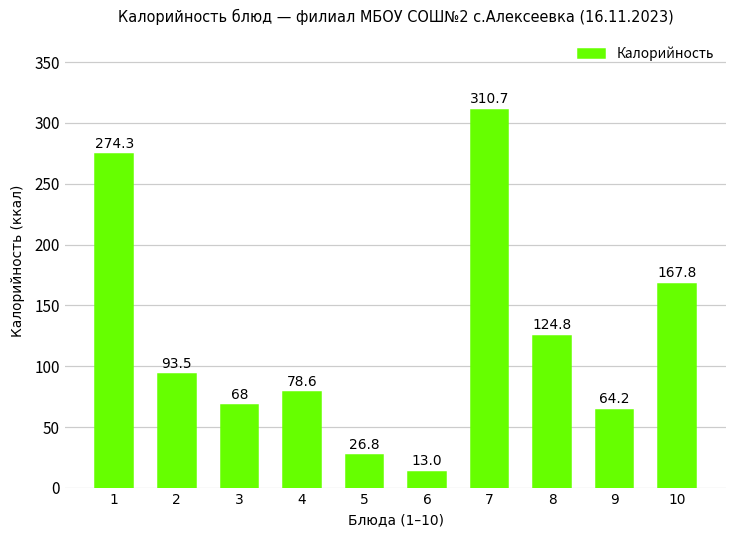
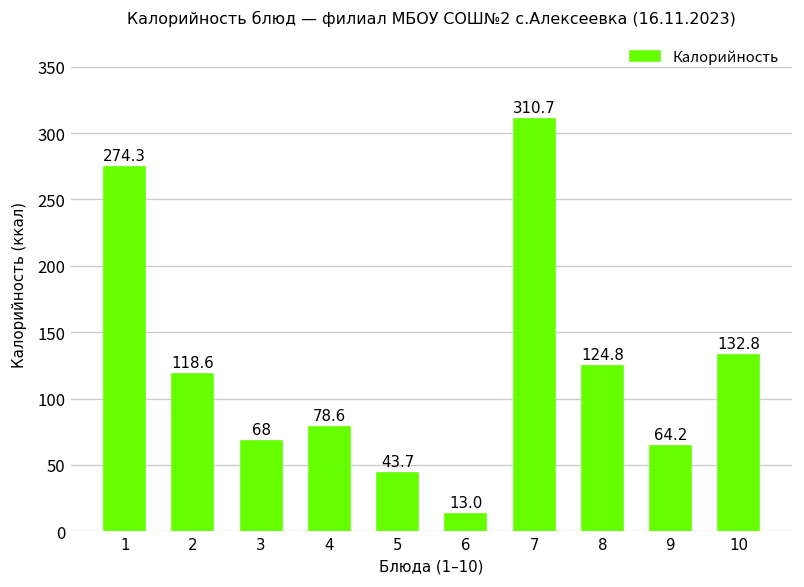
2: 93.5 -> 118.6
5: 26.8 -> 43.7
10: 167.8 -> 132.8
